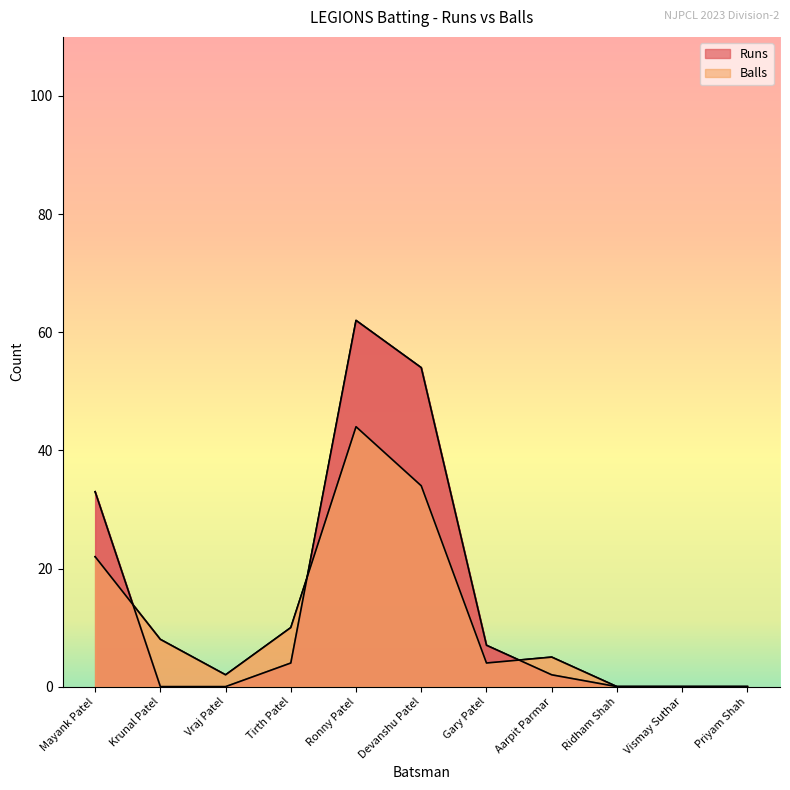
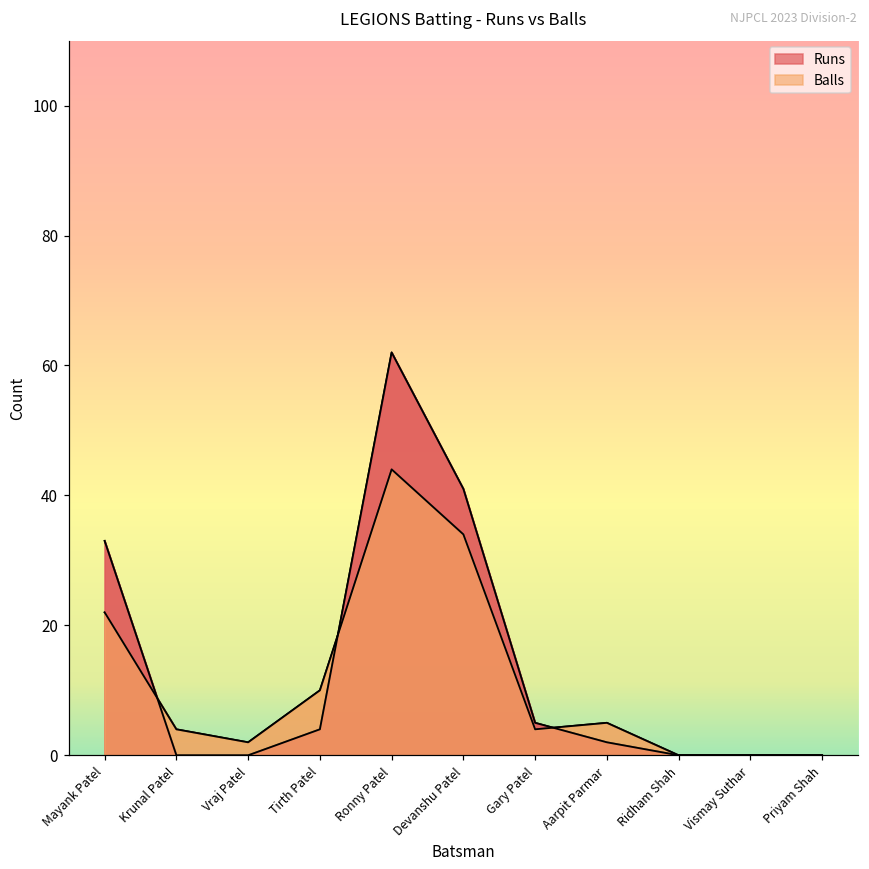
Balls, Krunal Patel: 8 -> 4
Runs, Devanshu Patel: 54 -> 41
Runs, Gary Patel: 7 -> 5
